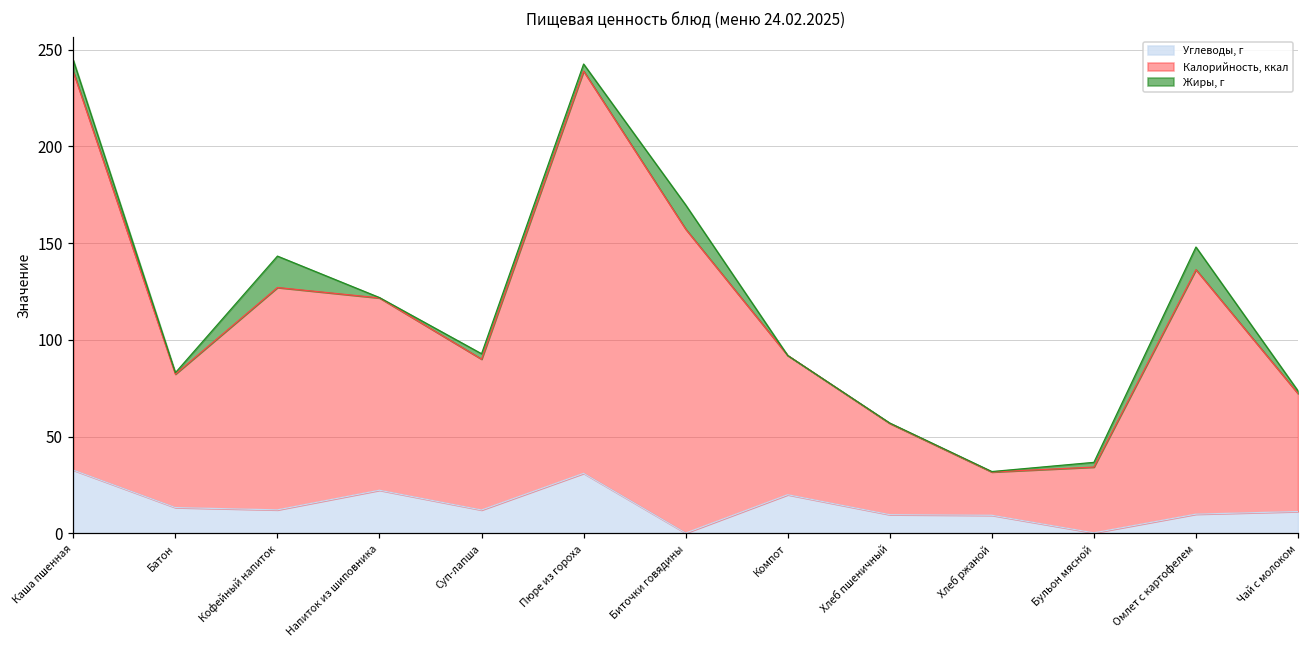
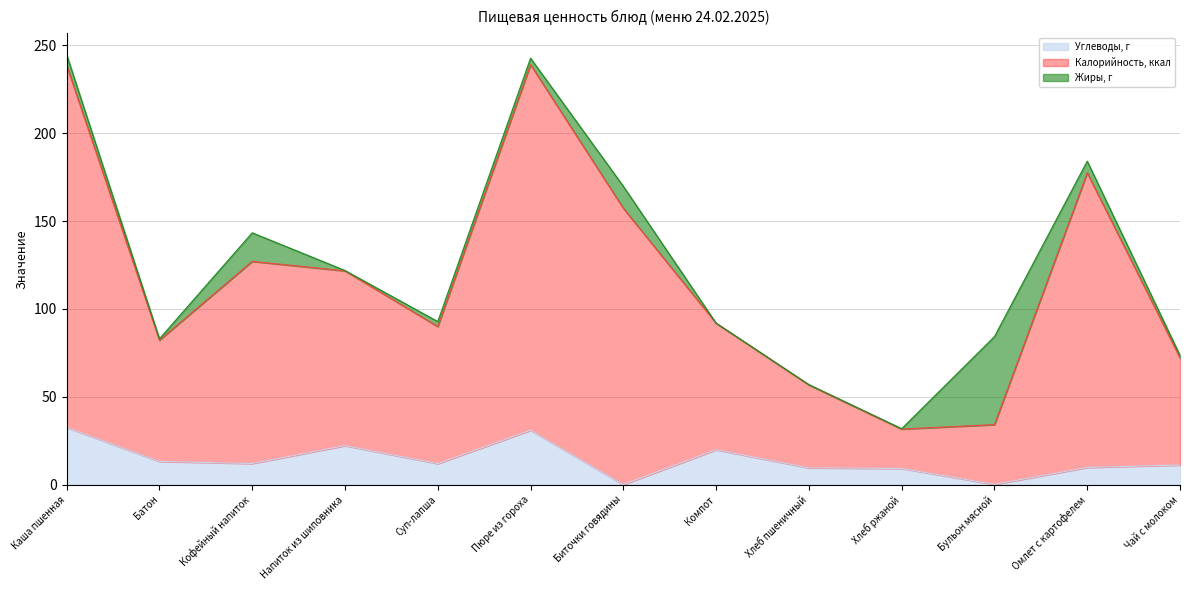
Жиры, г, Бульон мясной: 2 -> 50
Калорийность, ккал, Омлет с картофелем: 126 -> 168
Жиры, г, Омлет с картофелем: 12 -> 7
